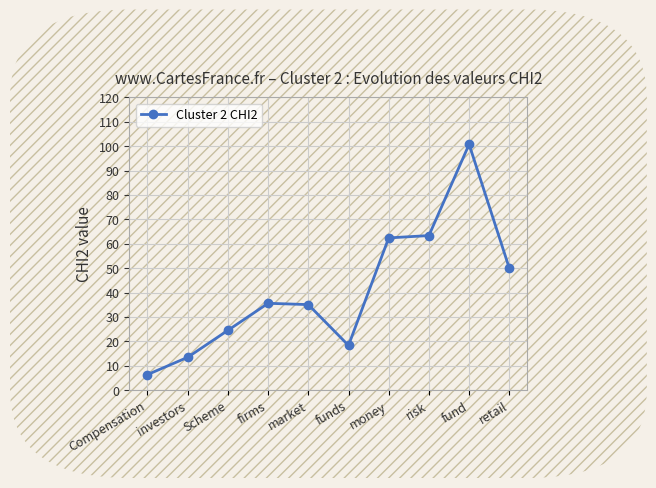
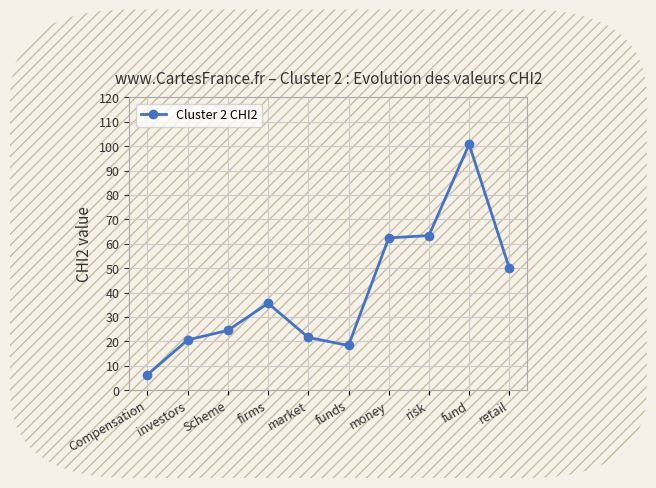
investors: 13 -> 21
market: 35 -> 22
